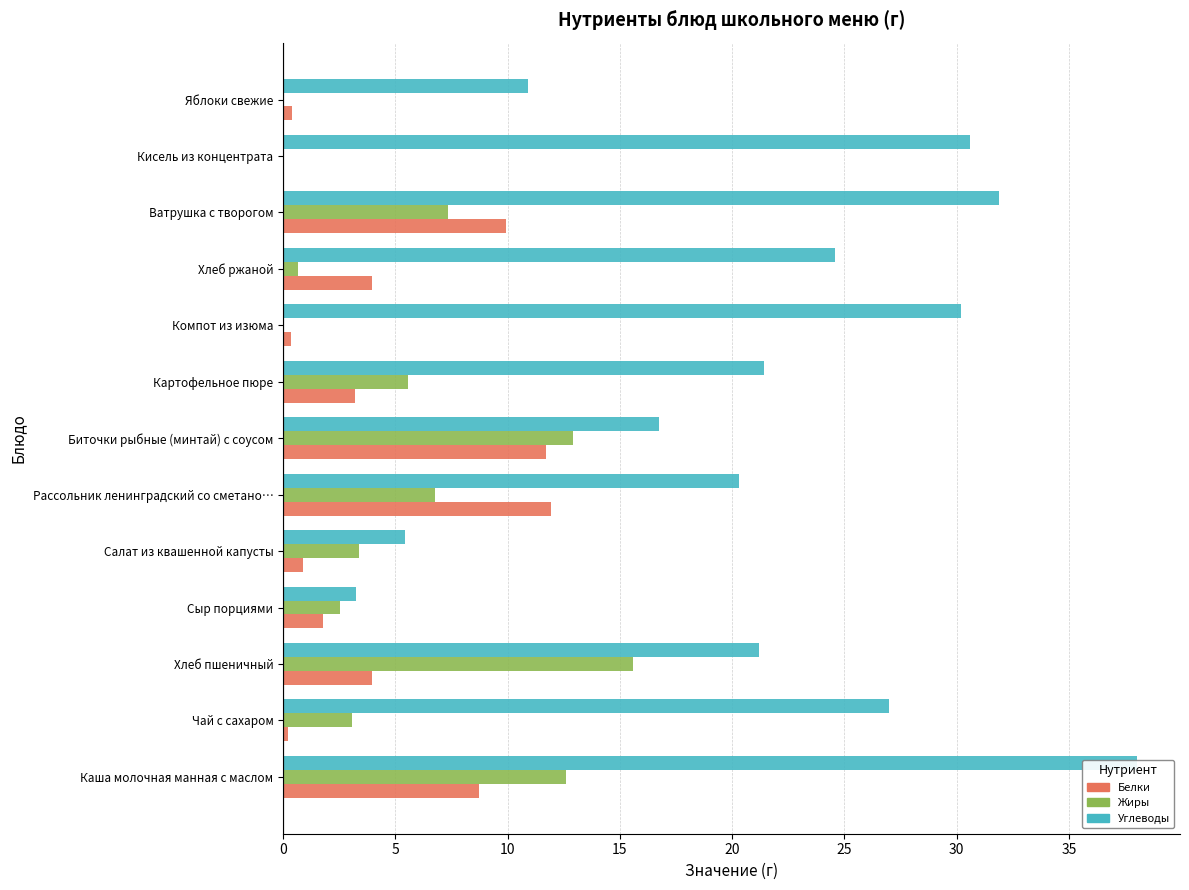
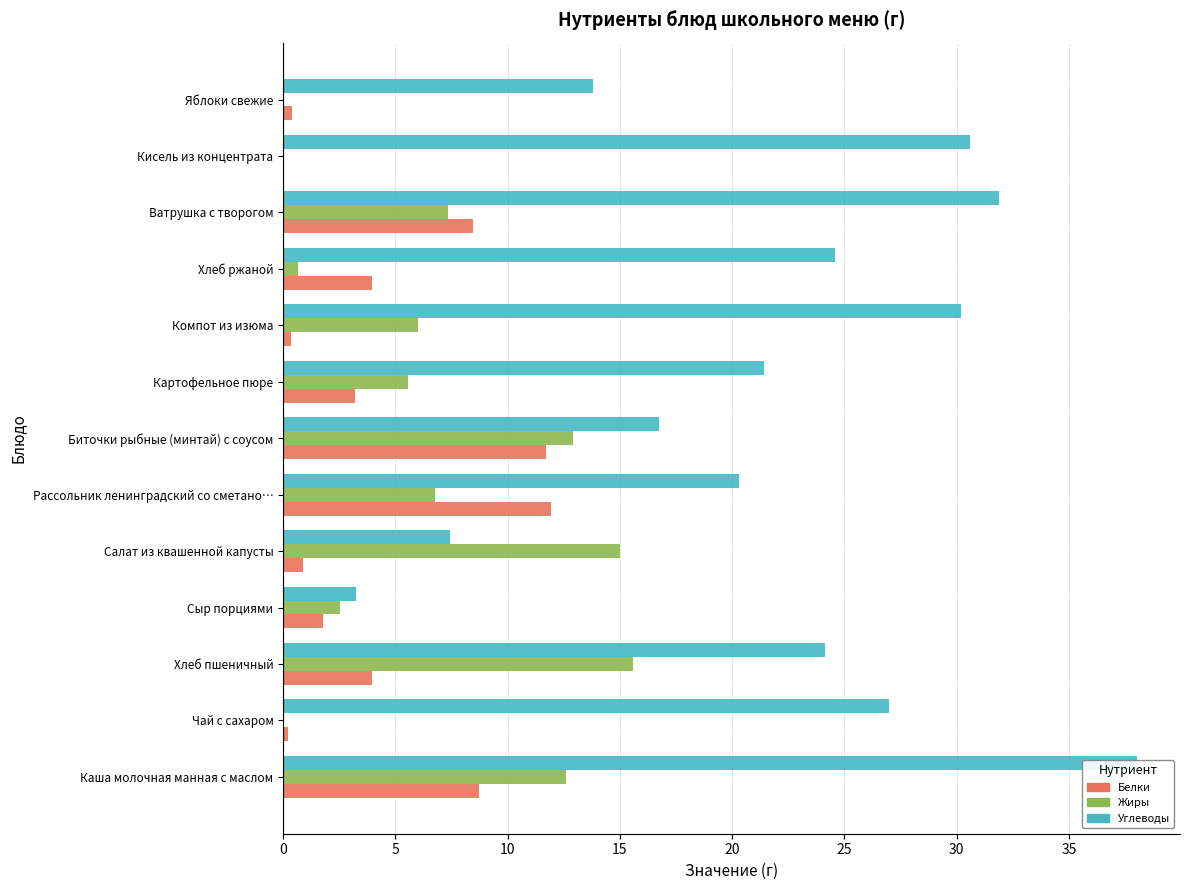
Углеводы, Яблоки свежие: 10.9 -> 13.8
Белки, Ватрушка с творогом: 9.9 -> 8.5
Жиры, Компот из изюма: 0 -> 6
Углеводы, Салат из квашенной капусты: 5.4 -> 7.4
Жиры, Салат из квашенной капусты: 3.4 -> 15.0
Углеводы, Хлеб пшеничный: 21.2 -> 24.2
Жиры, Чай с сахаром: 3.1 -> 0.1
